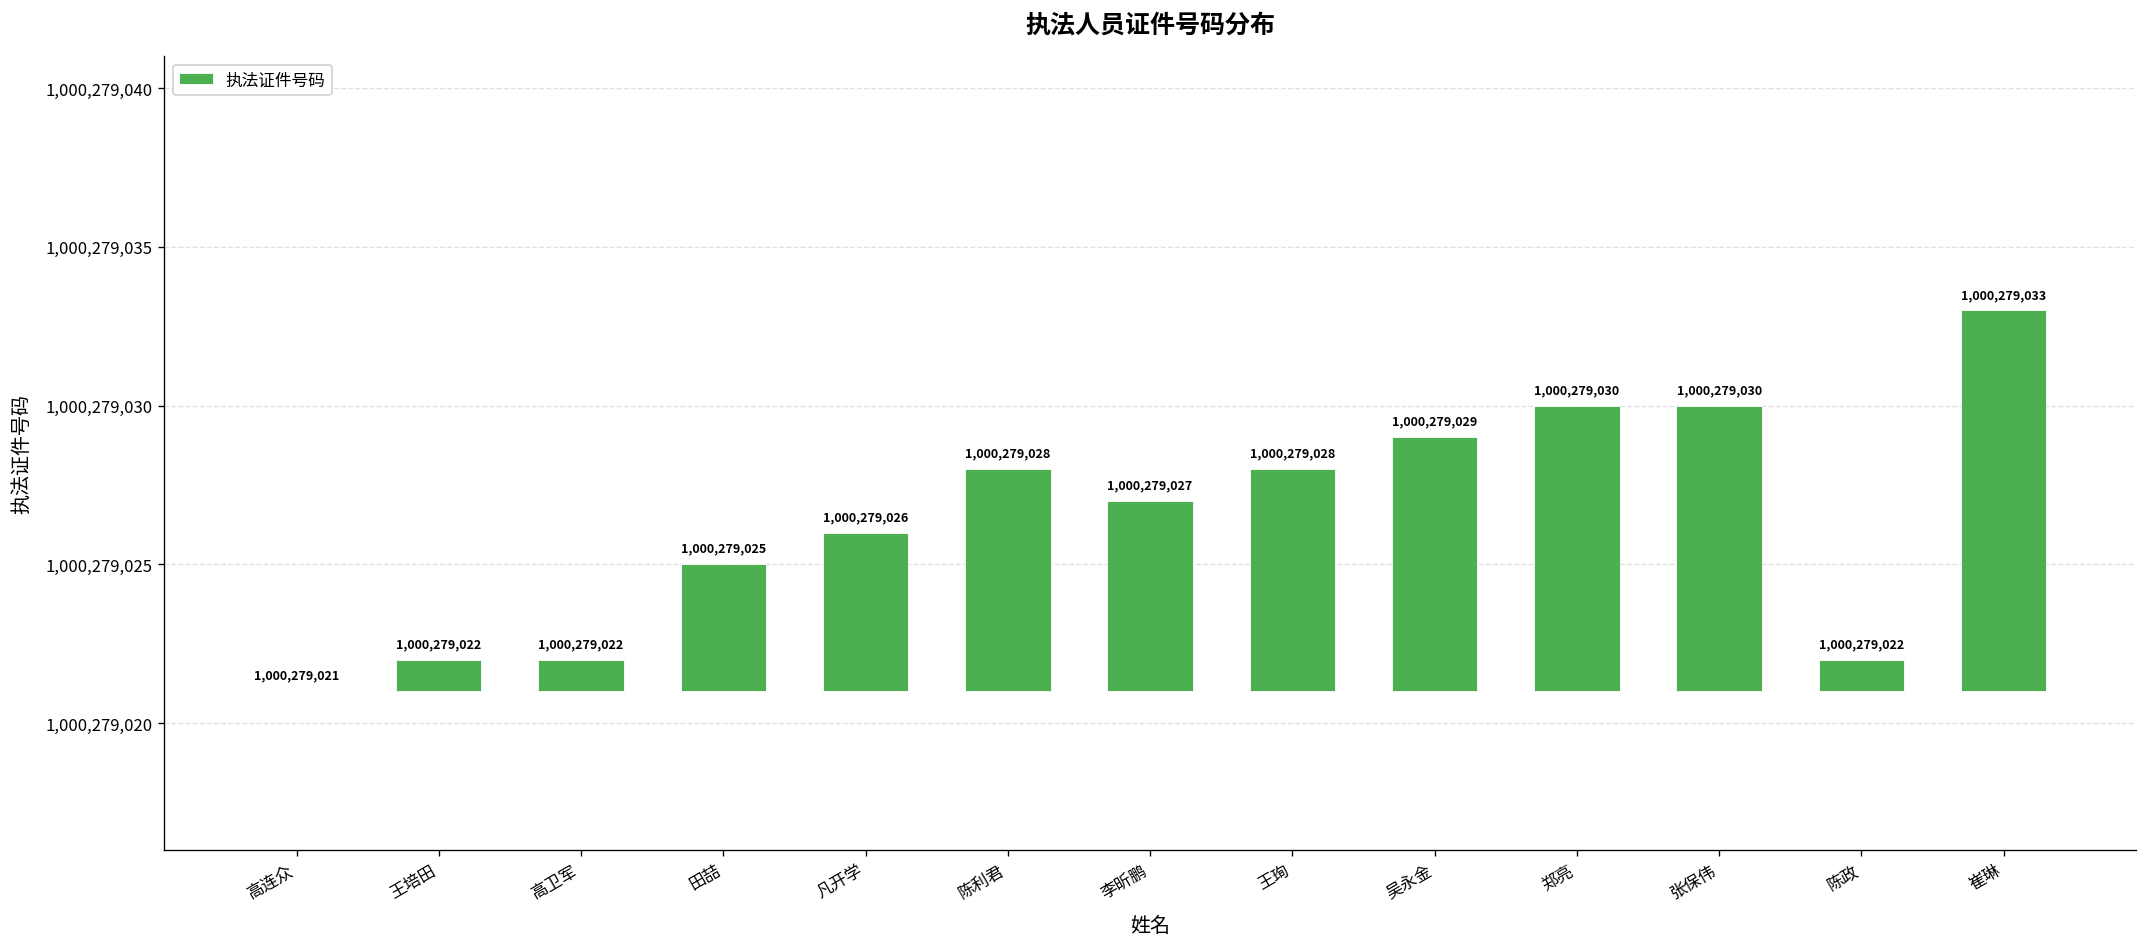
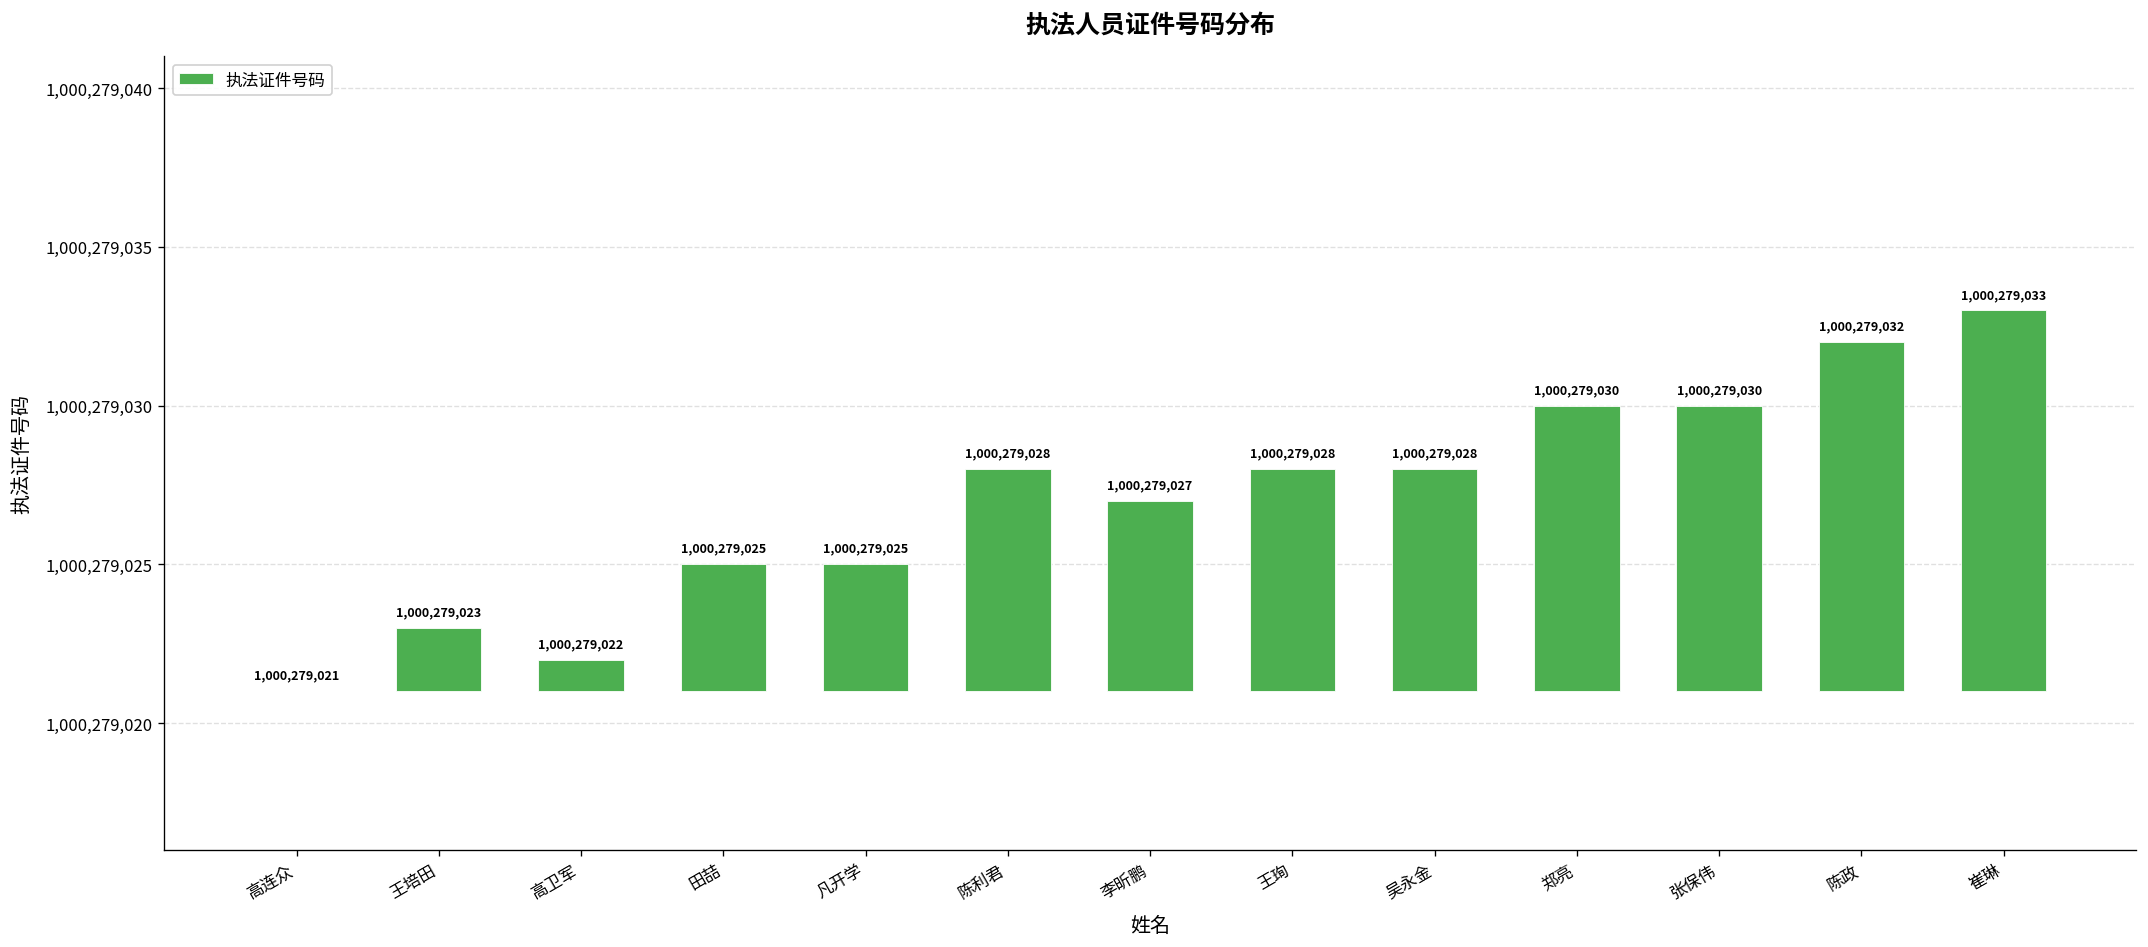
王培田: 1,000,279,022 -> 1,000,279,023
凡开学: 1,000,279,026 -> 1,000,279,025
吴永金: 1,000,279,029 -> 1,000,279,028
陈政: 1,000,279,022 -> 1,000,279,032
